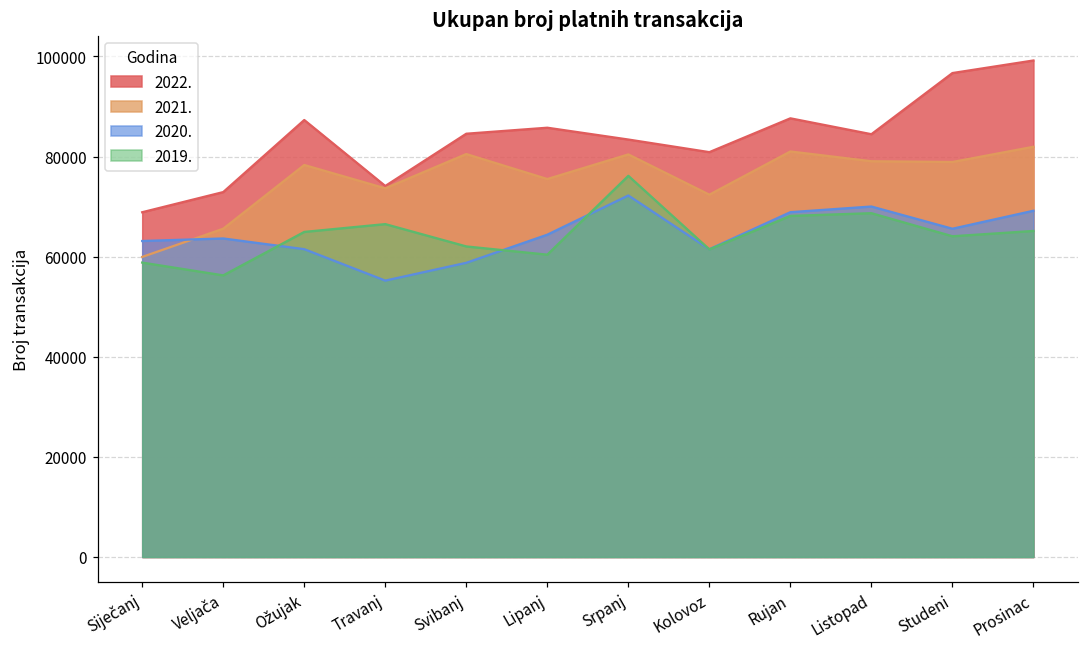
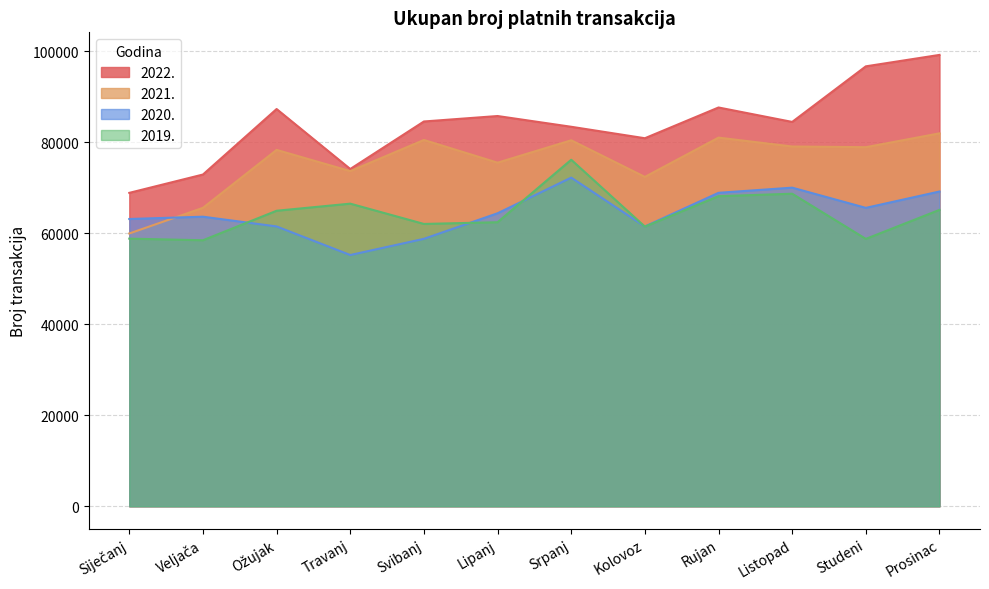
2019., Veljača: 56000 -> 58000
2019., Lipanj: 60000 -> 62000
2019., Studeni: 64000 -> 59000
